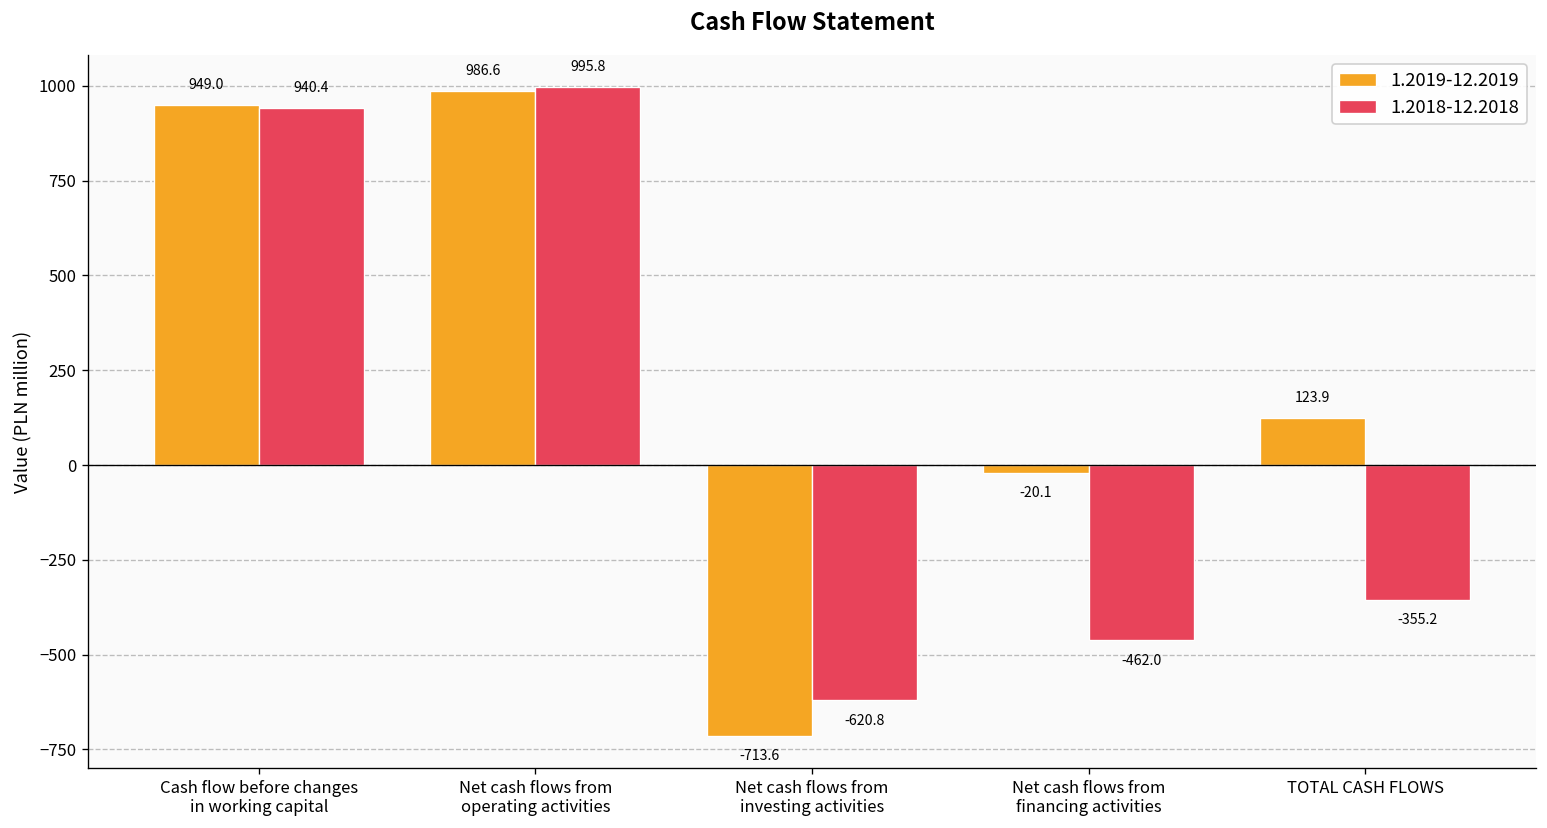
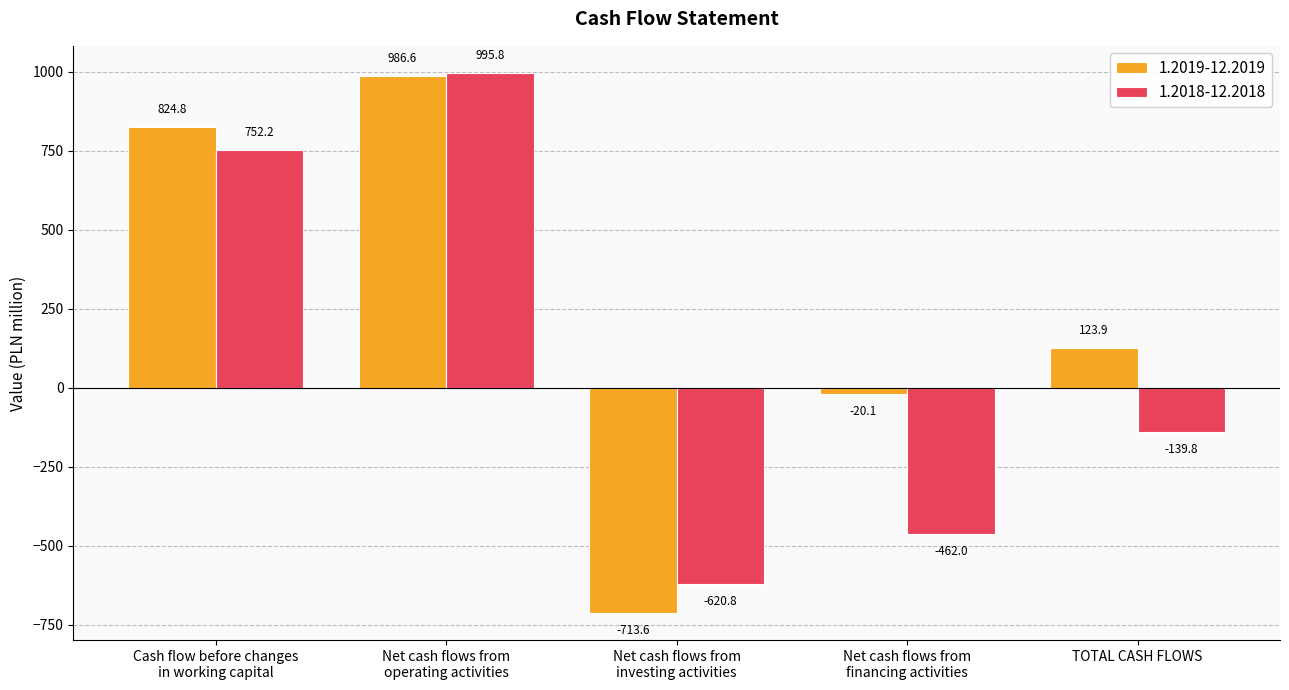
1.2019-12.2019, Cash flow before changes in working capital: 949.0 -> 824.8
1.2018-12.2018, Cash flow before changes in working capital: 940.4 -> 752.2
1.2018-12.2018, TOTAL CASH FLOWS: -355.2 -> -139.8
